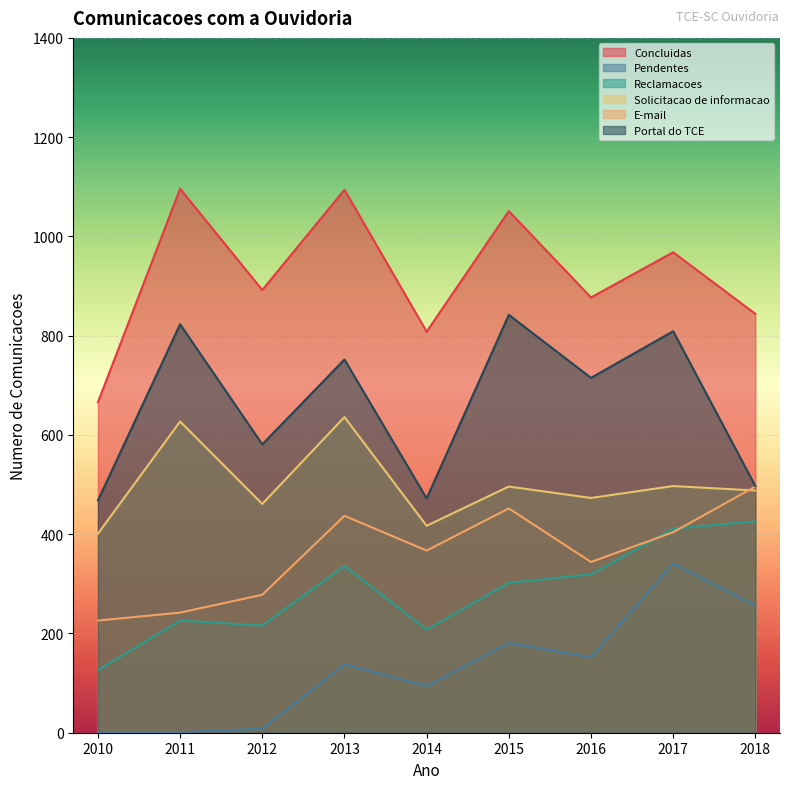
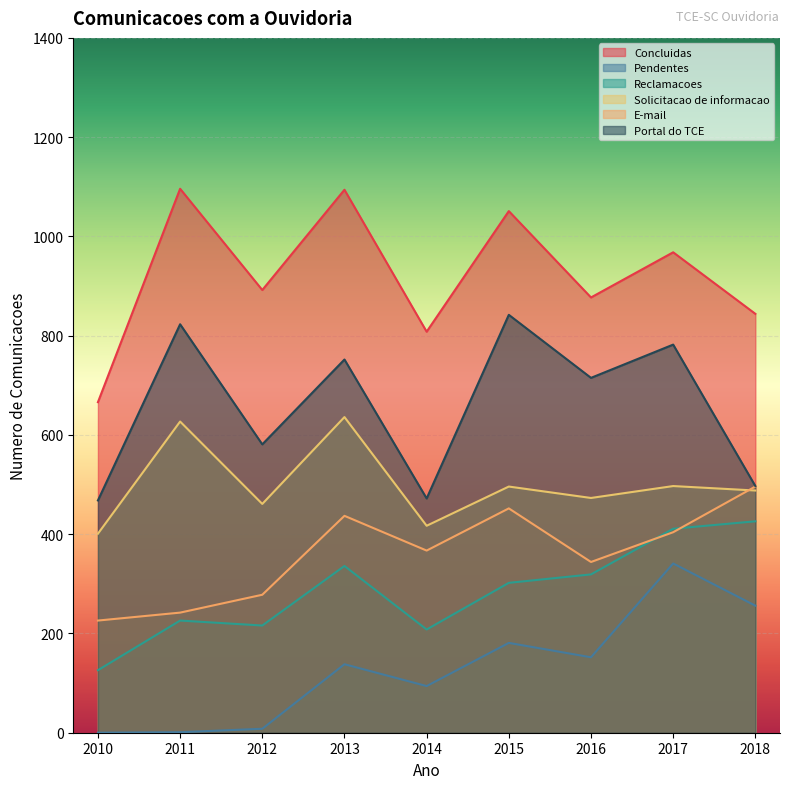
Portal do TCE, 2017: 810 -> 780
